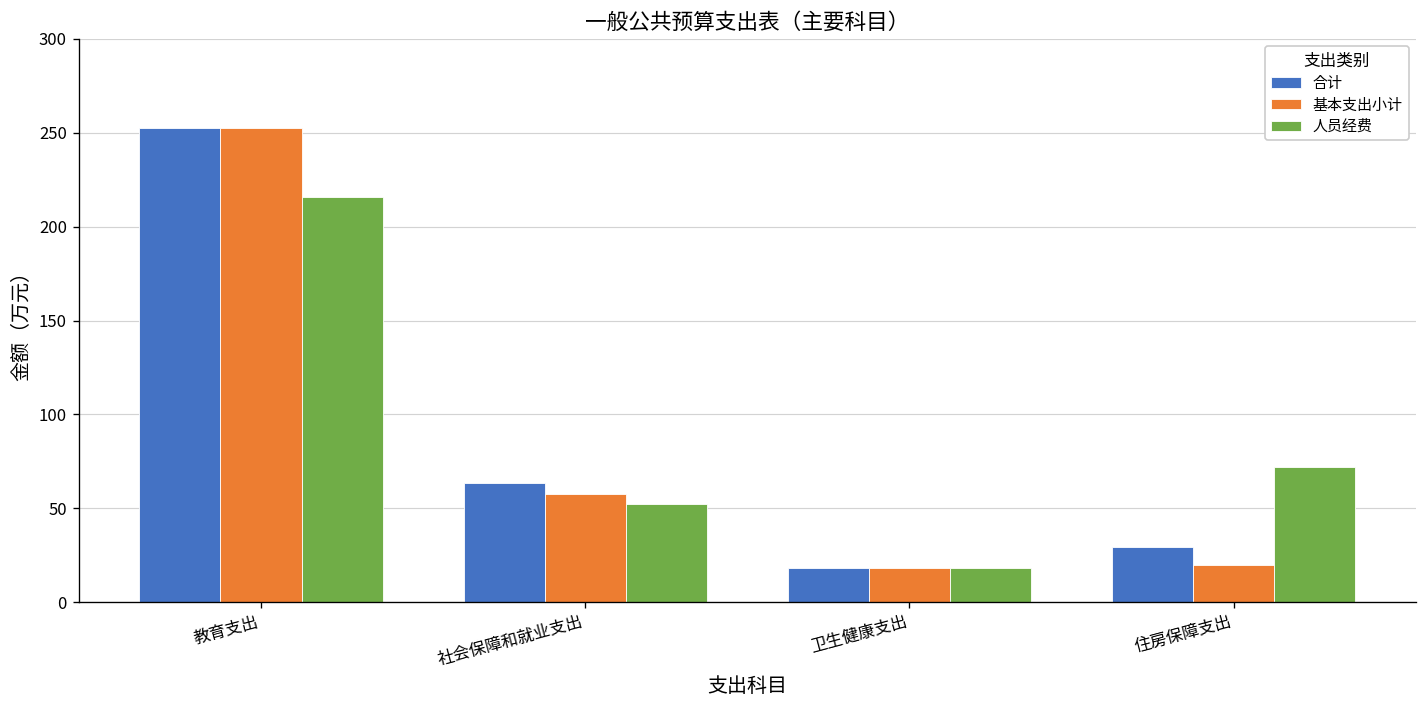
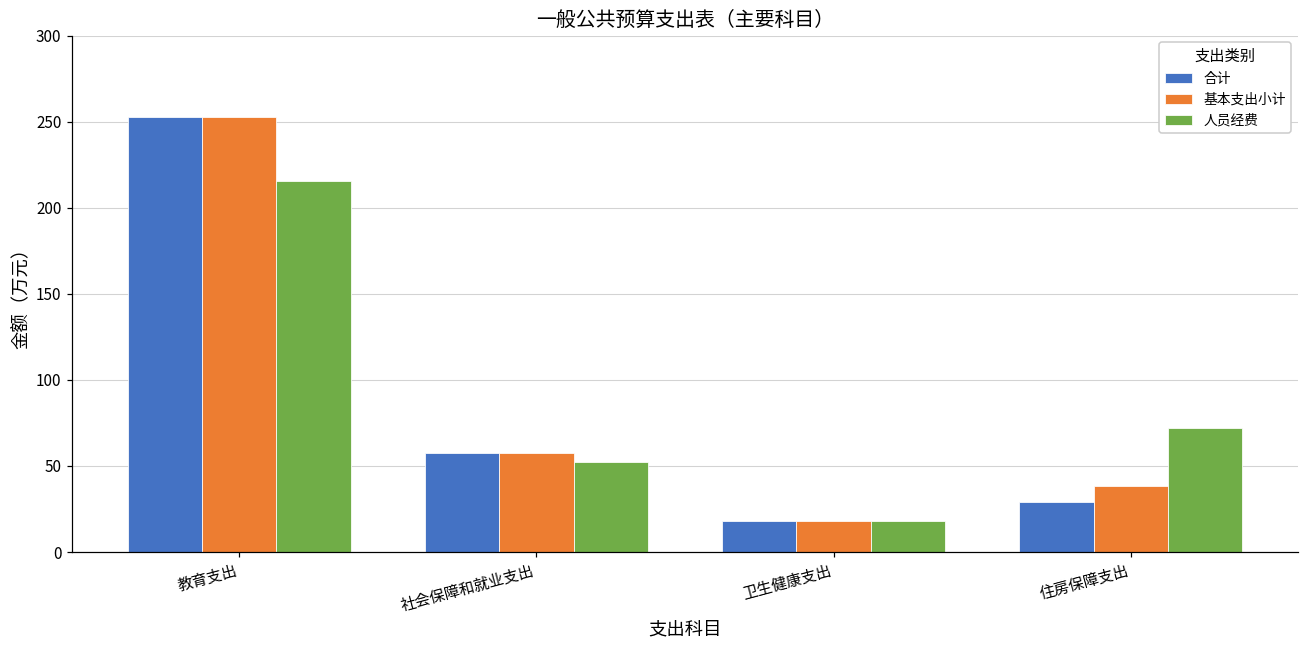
合计, 社会保障和就业支出: 64 -> 58
基本支出小计, 住房保障支出: 20 -> 39
